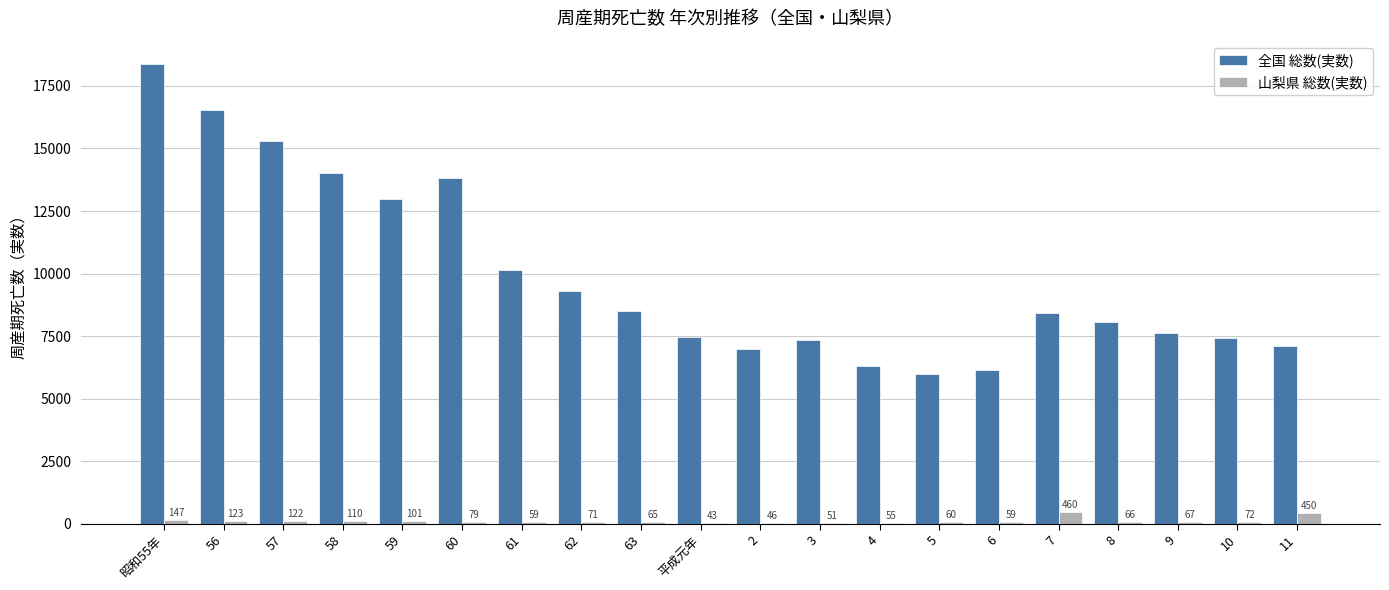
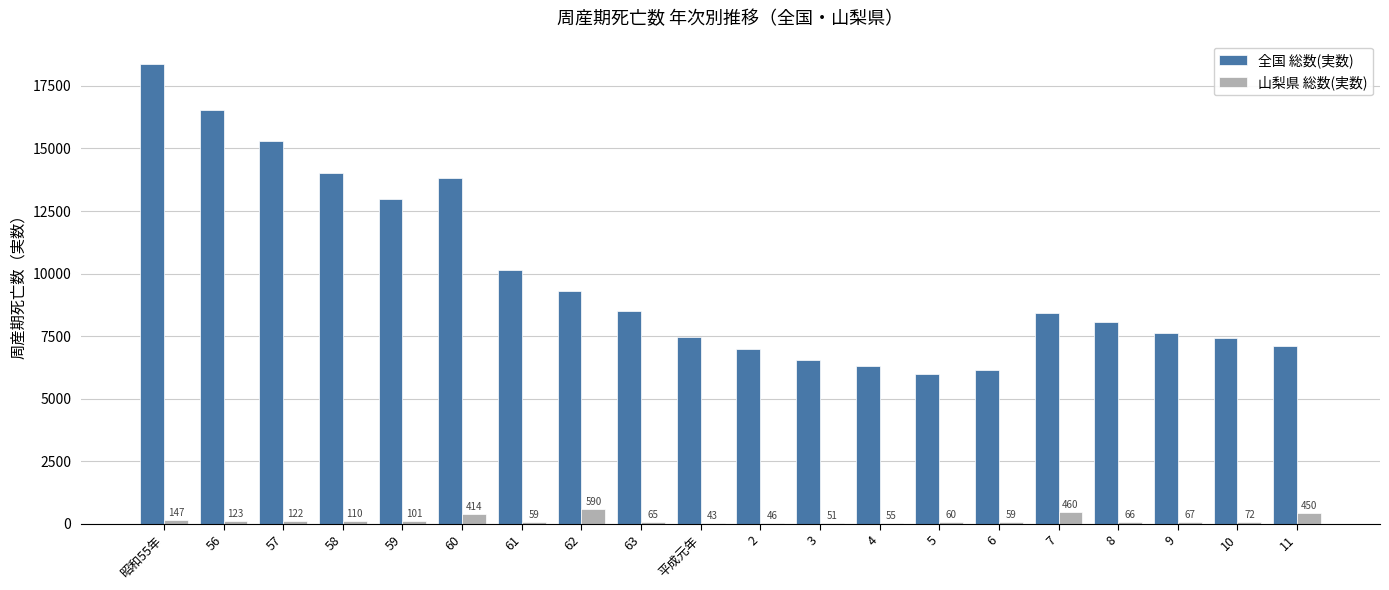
山梨県 総数(実数), 60: 79 -> 414
山梨県 総数(実数), 62: 71 -> 590
全国 総数(実数), 3: 7400 -> 6500
